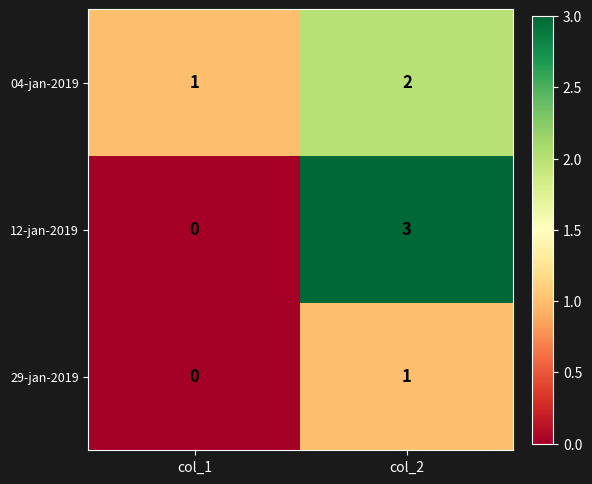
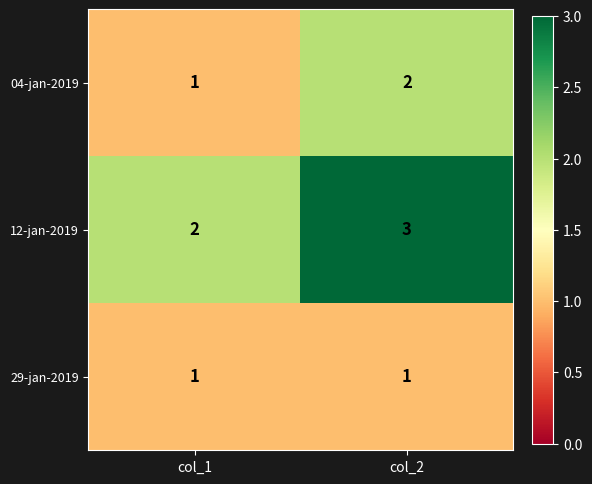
12-jan-2019, col_1: 0 -> 2
29-jan-2019, col_1: 0 -> 1
